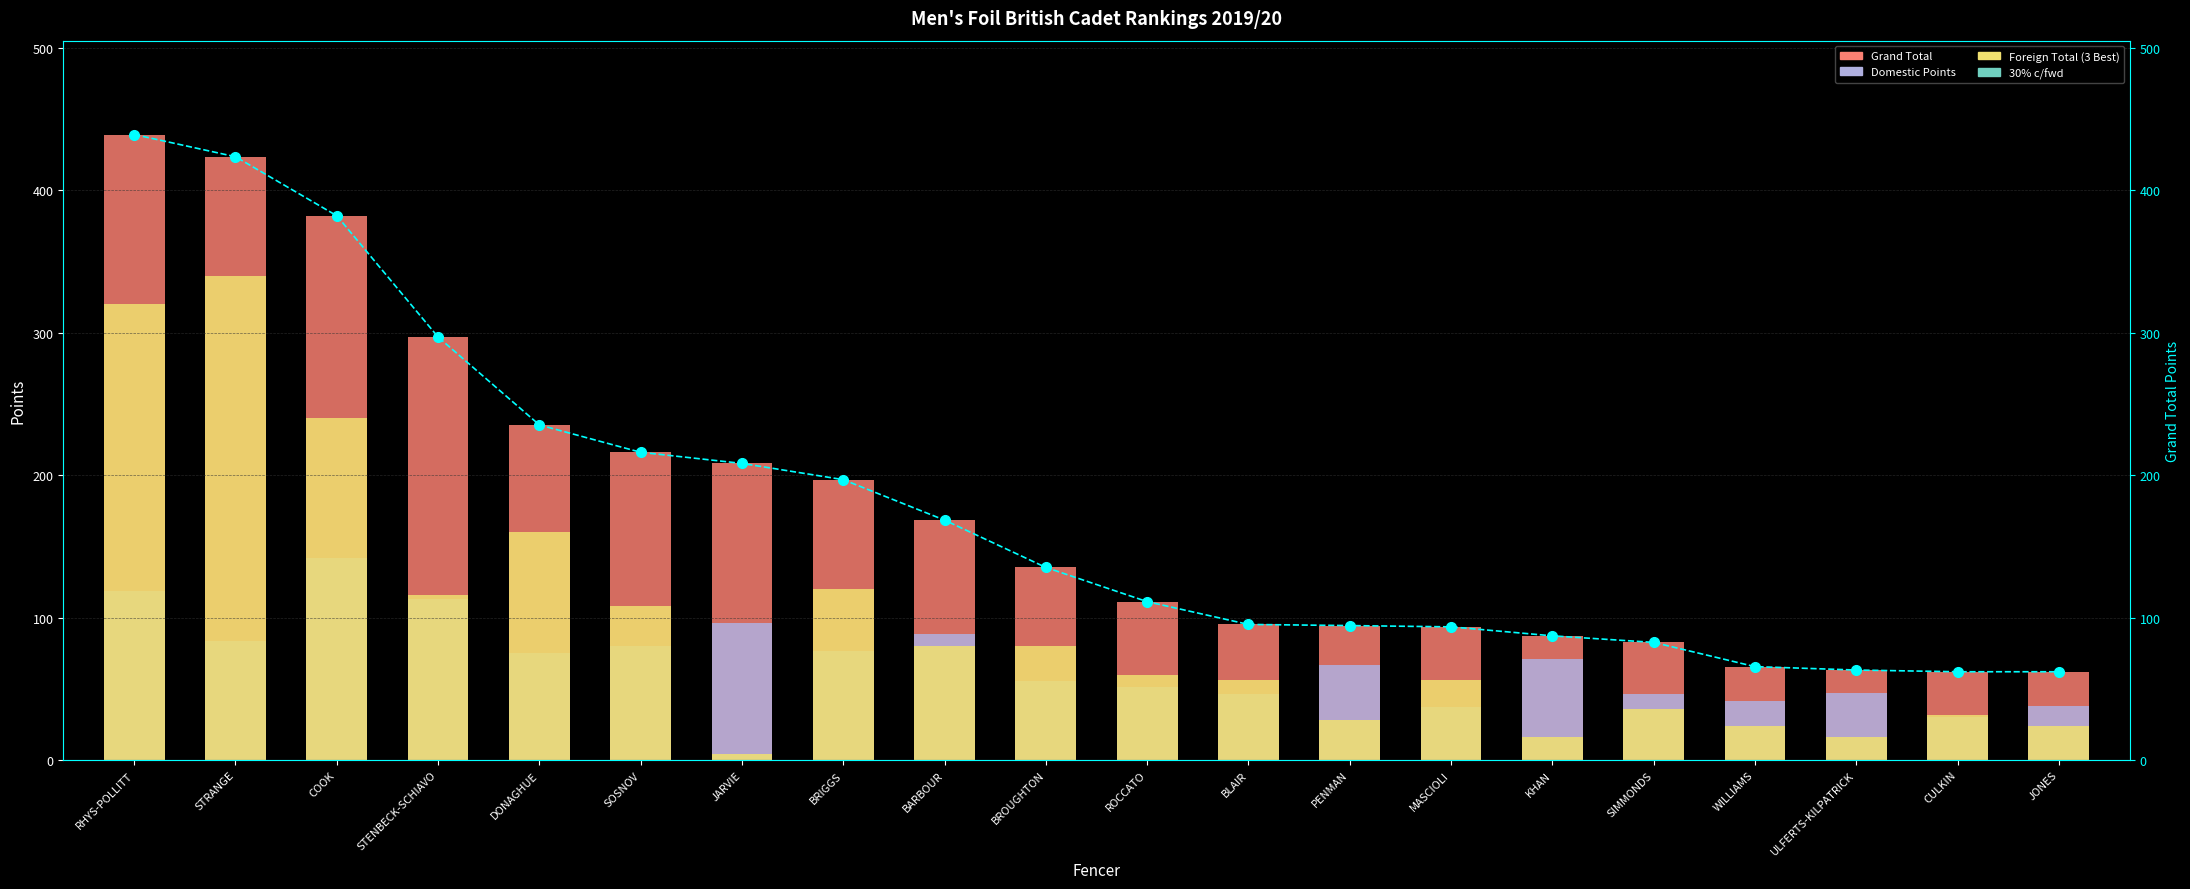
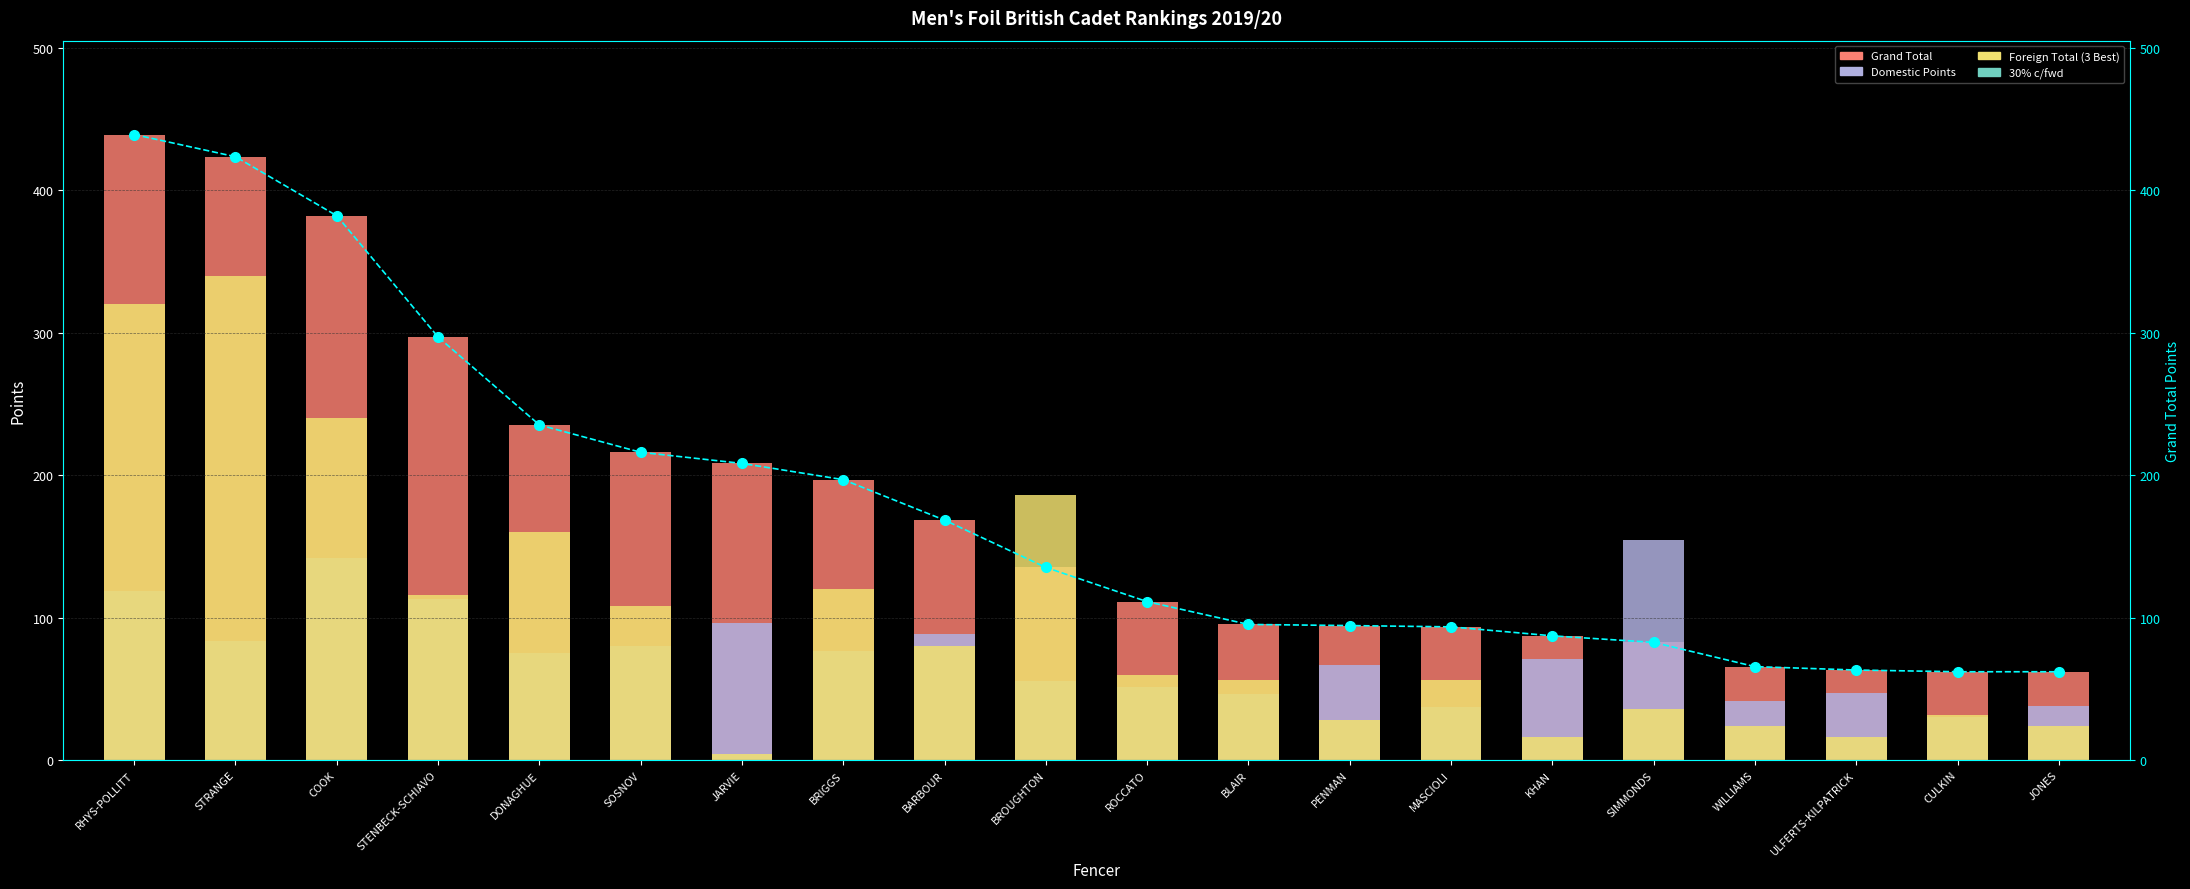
Foreign Total (3 Best), BROUGHTON: 80 -> 186
Domestic Points, SIMMONDS: 47 -> 154
